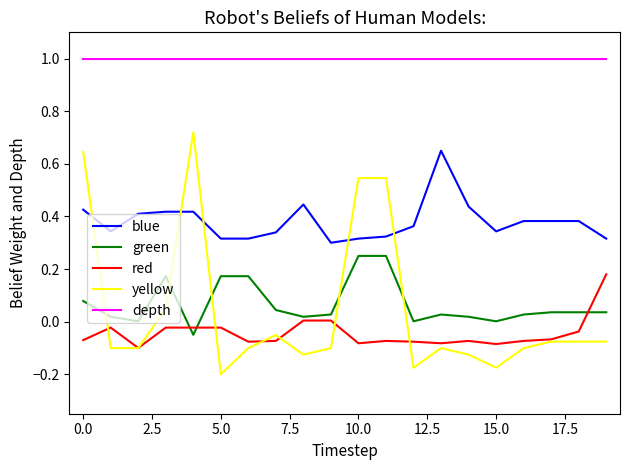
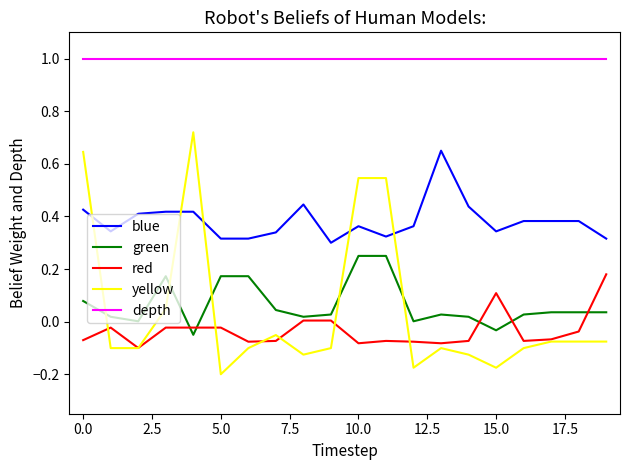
blue, 10.0: 0.32 -> 0.36
green, 15.0: 0.00 -> -0.03
red, 15.0: -0.09 -> 0.11
